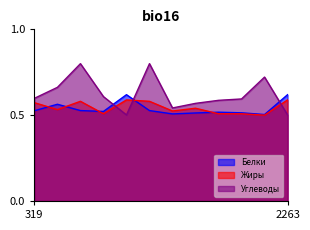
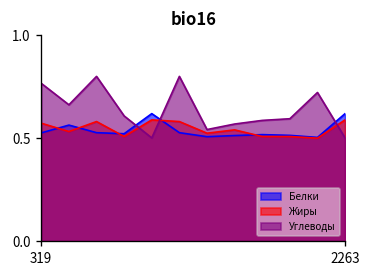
Углеводы, 319: 0.60 -> 0.77
